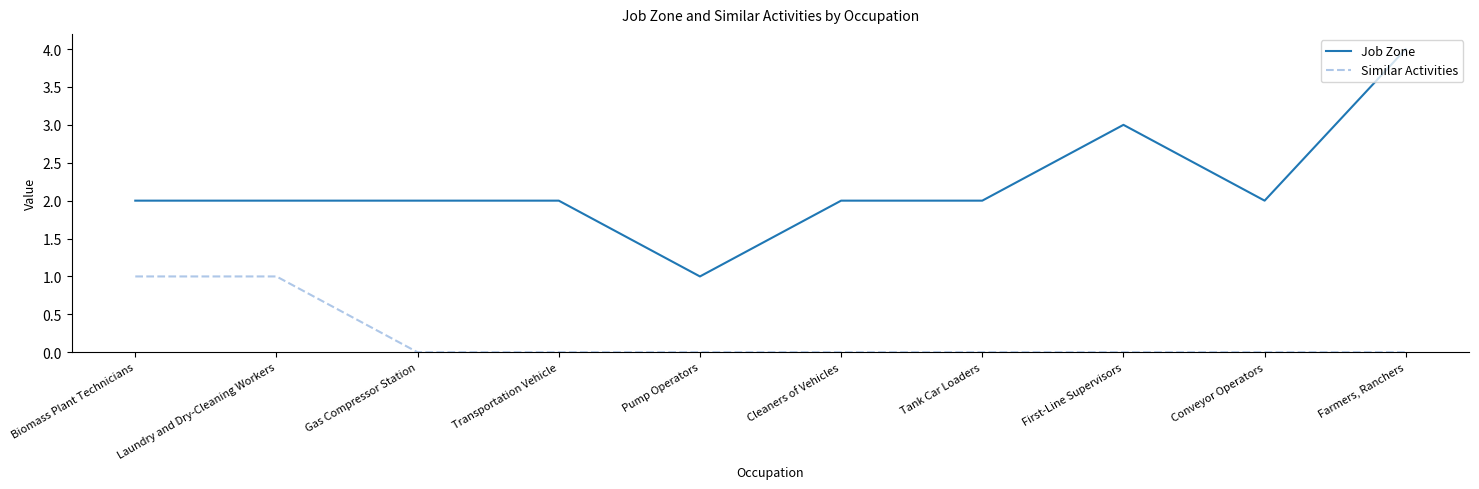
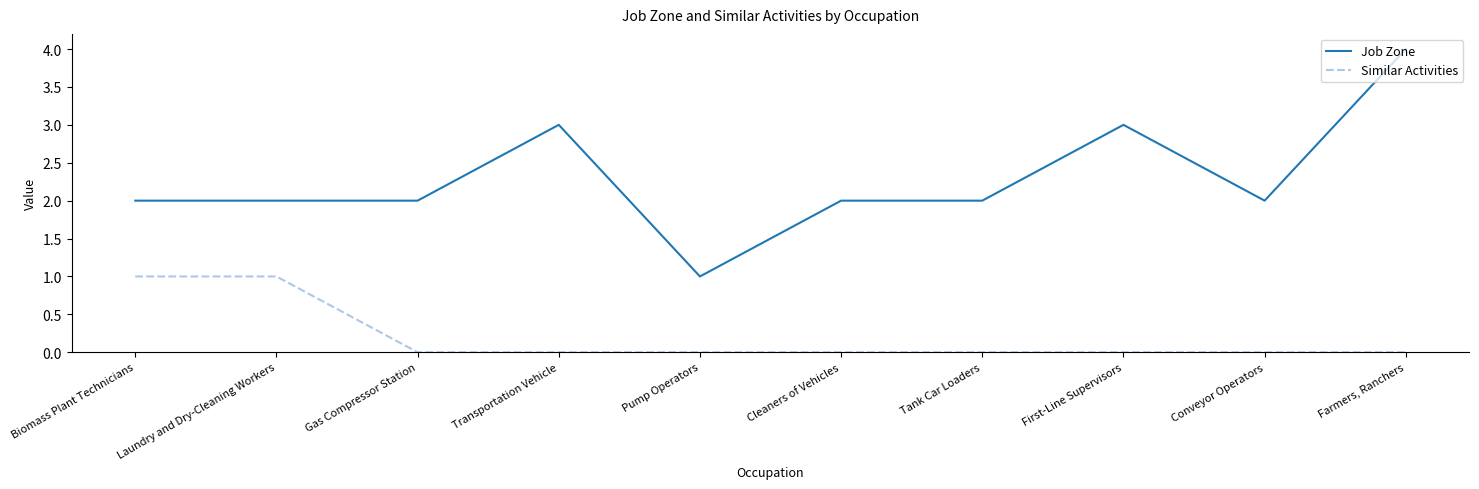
Job Zone, Transportation Vehicle: 2 -> 3
